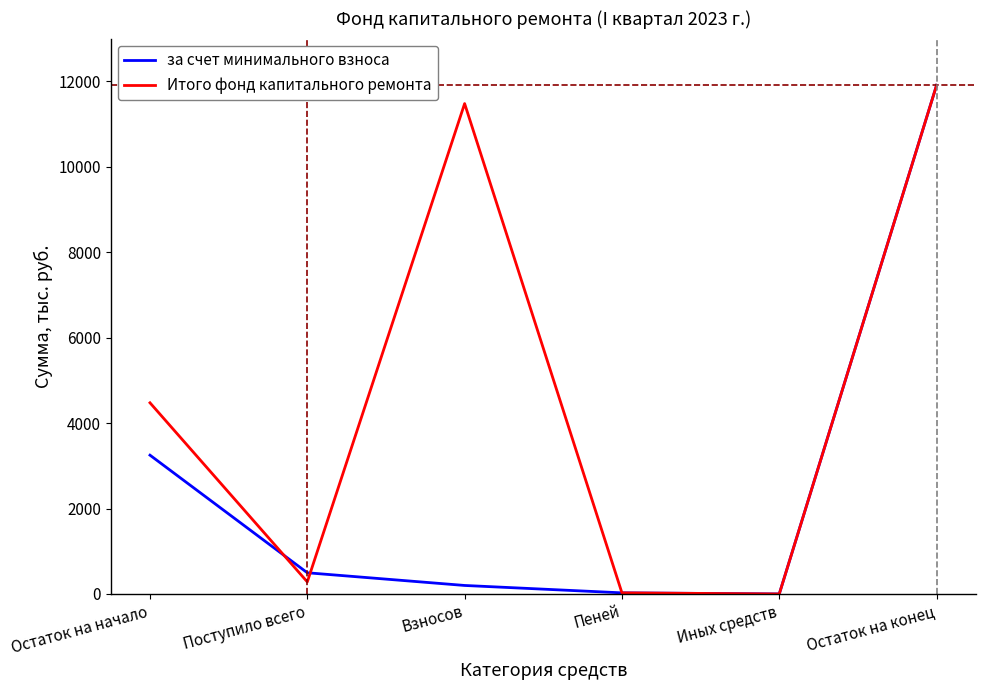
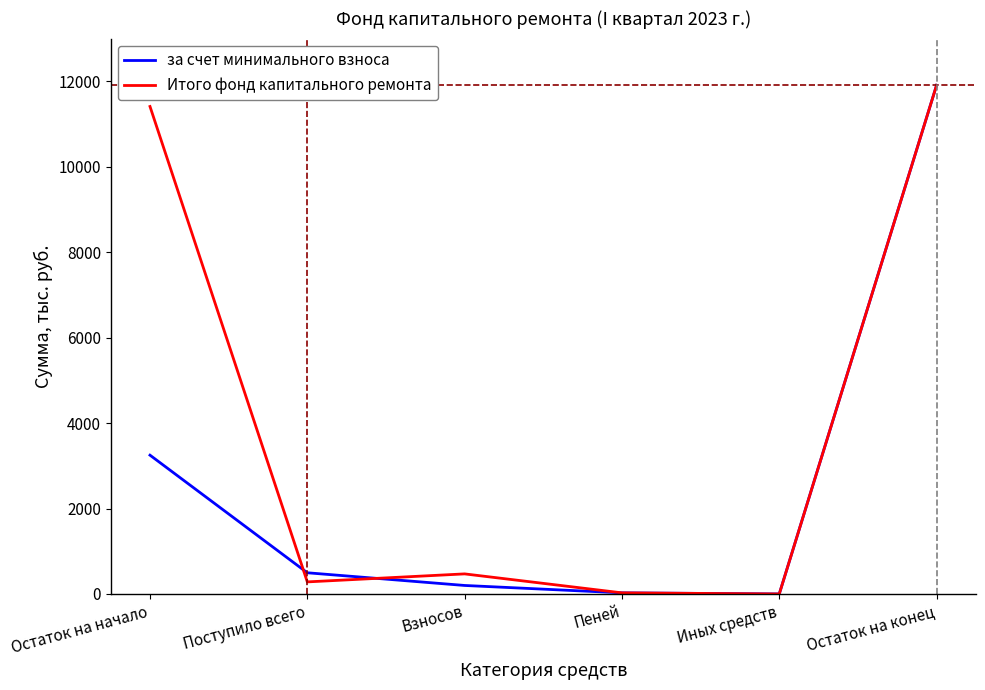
Итого фонд капитального ремонта, Остаток на начало: 4500 -> 11400
Итого фонд капитального ремонта, Взносов: 11500 -> 500
